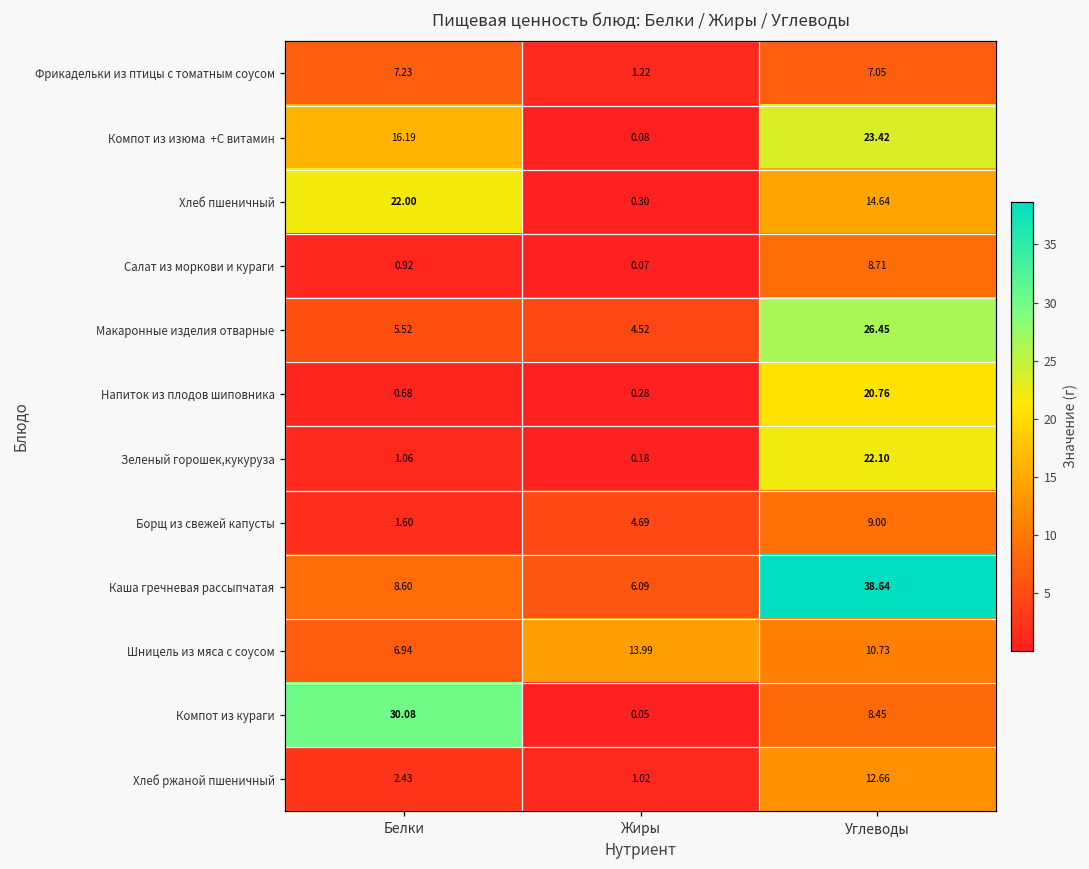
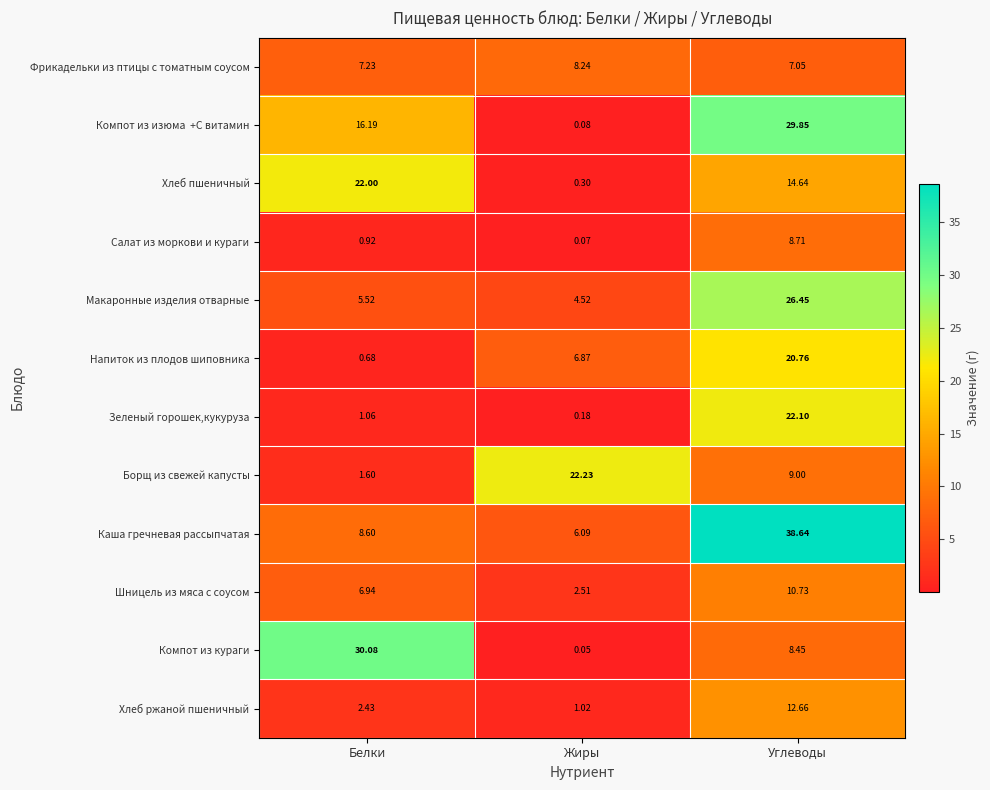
Фрикадельки из птицы с томатным соусом, Жиры: 1.22 -> 8.24
Компот из изюма +С витамин, Углеводы: 23.42 -> 29.85
Напиток из плодов шиповника, Жиры: 0.28 -> 6.87
Борщ из свежей капусты, Жиры: 4.69 -> 22.23
Шницель из мяса с соусом, Жиры: 13.99 -> 2.51
